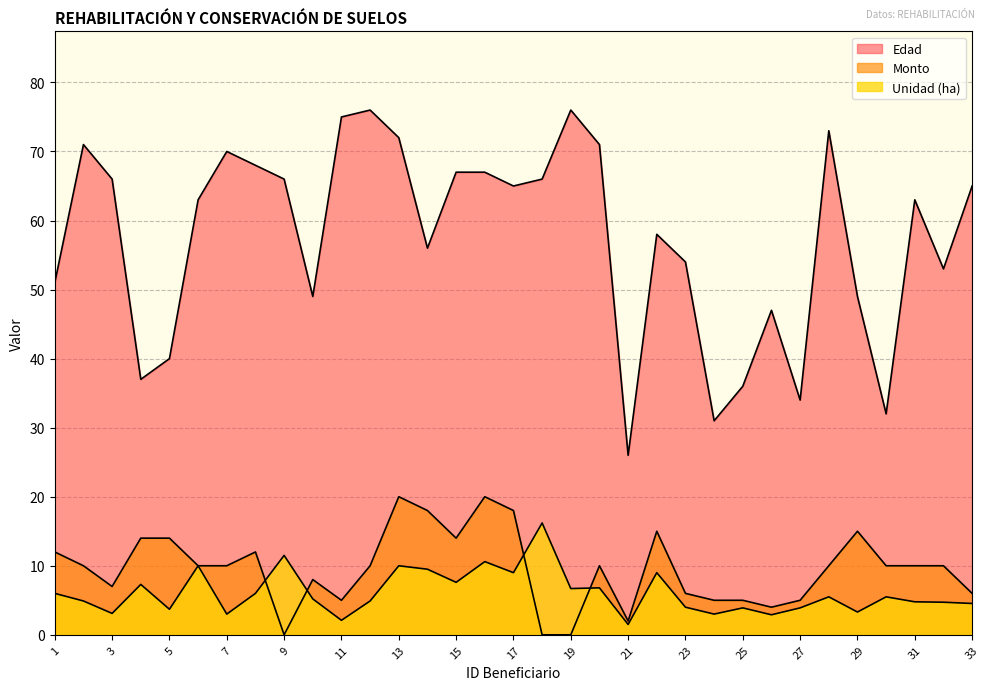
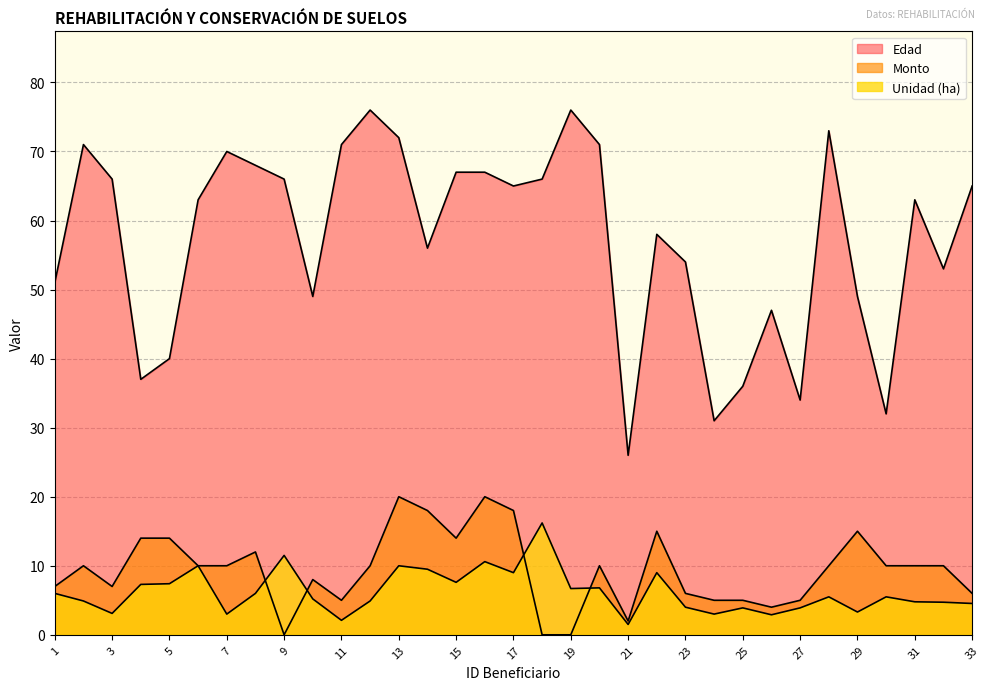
Monto, 1: 12 -> 7
Unidad (ha), 5: 4 -> 7
Edad, 11: 75 -> 71
